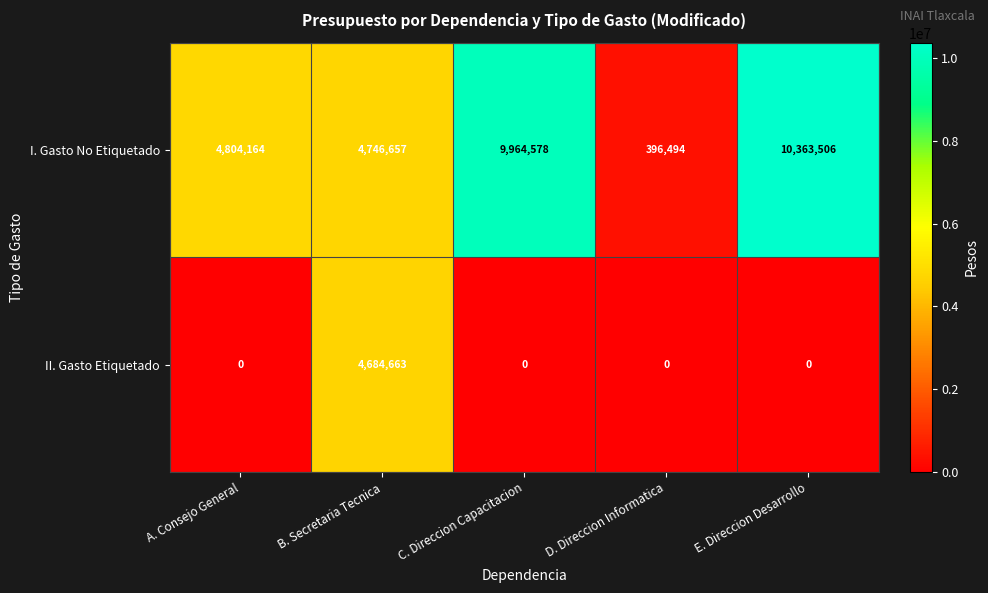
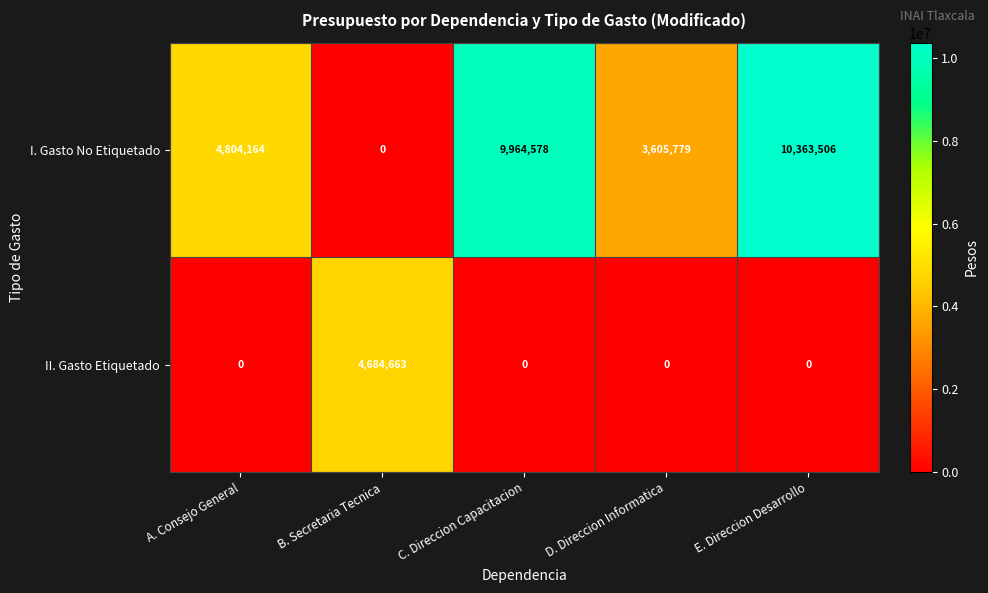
I. Gasto No Etiquetado, B. Secretaria Tecnica: 4,746,657 -> 0
I. Gasto No Etiquetado, D. Direccion Informatica: 396,494 -> 3,605,779
